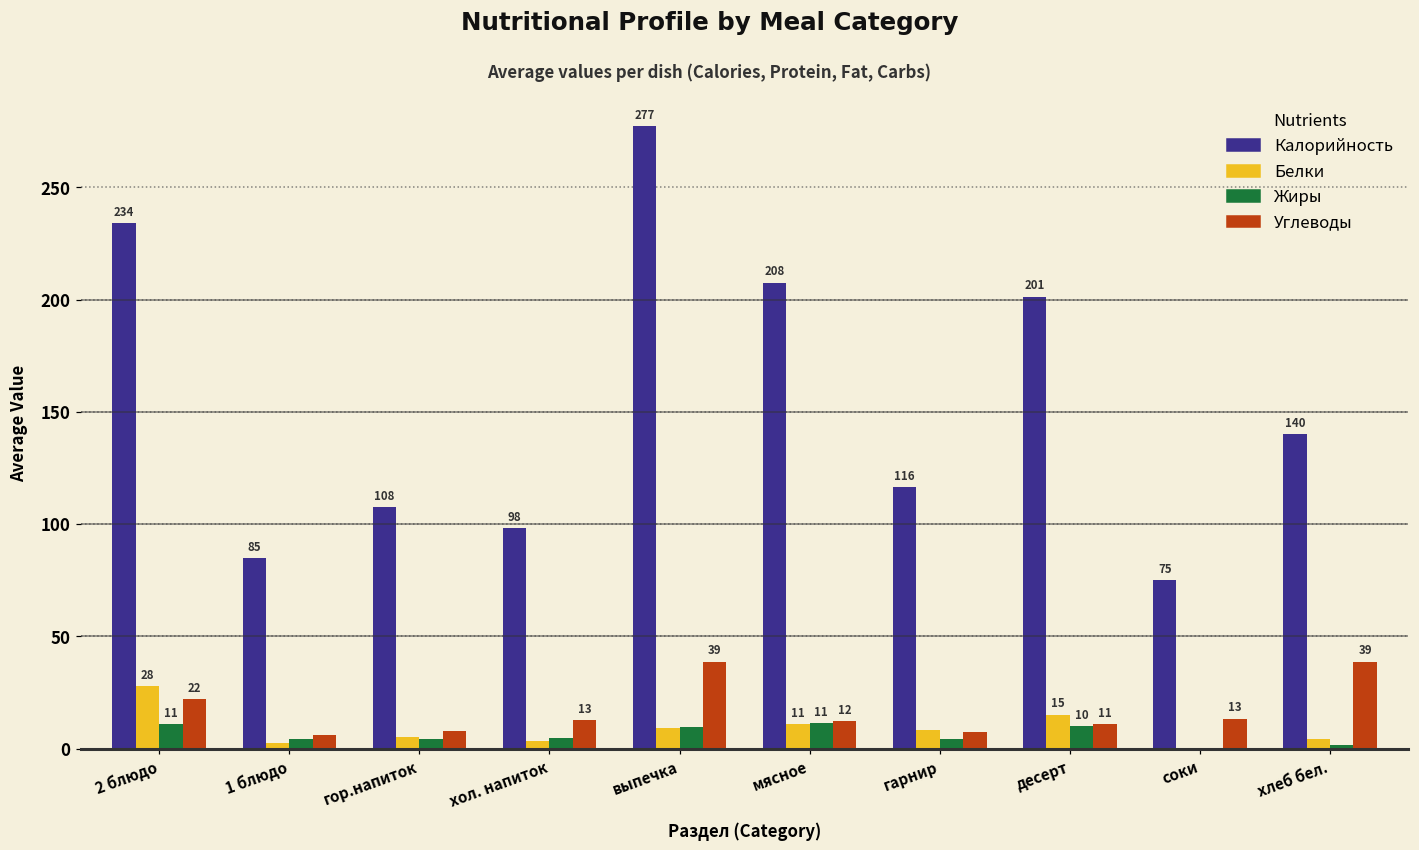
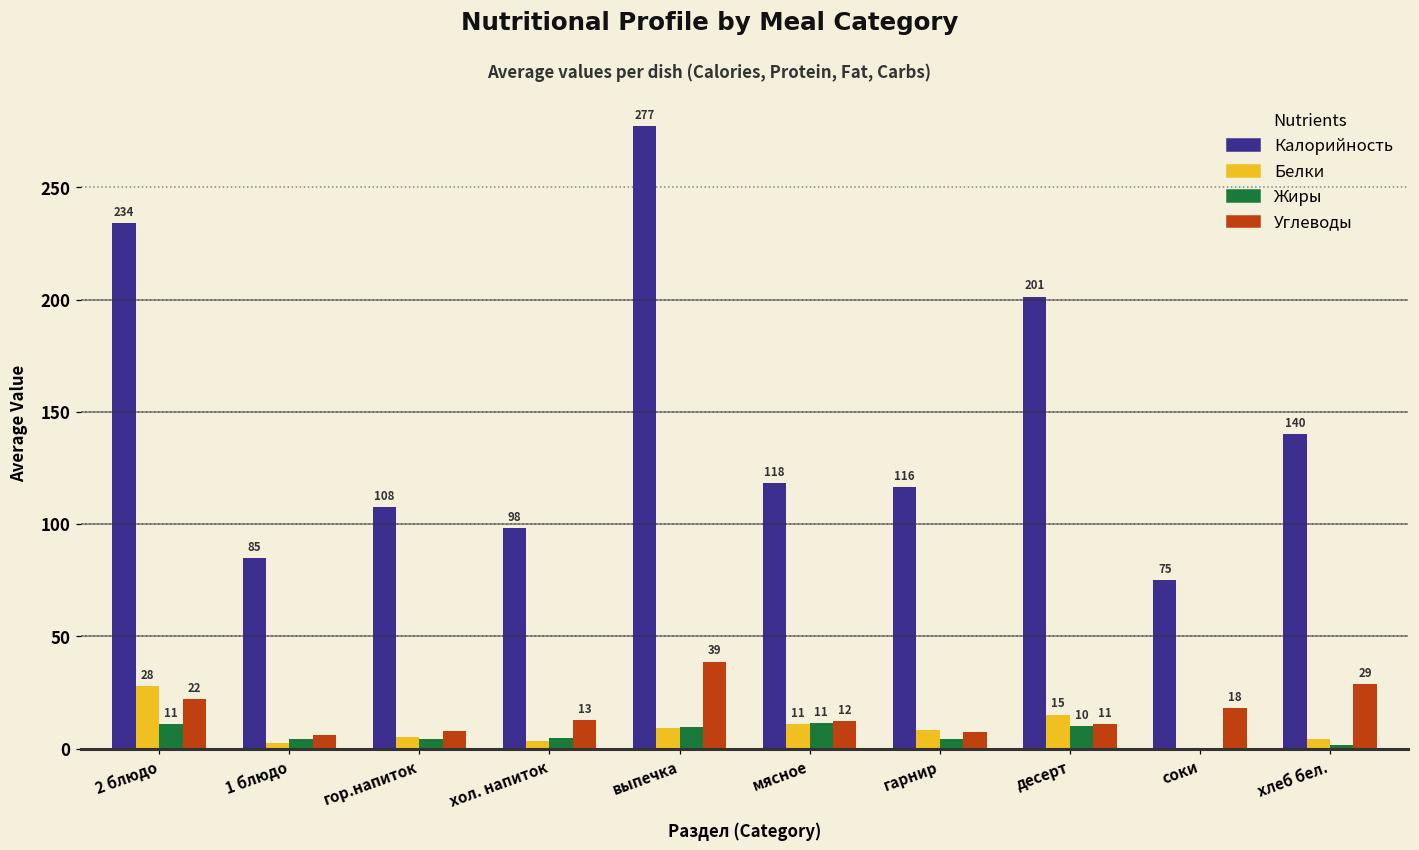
Калорийность, мясное: 208 -> 118
Углеводы, соки: 13 -> 18
Углеводы, хлеб бел.: 39 -> 29
